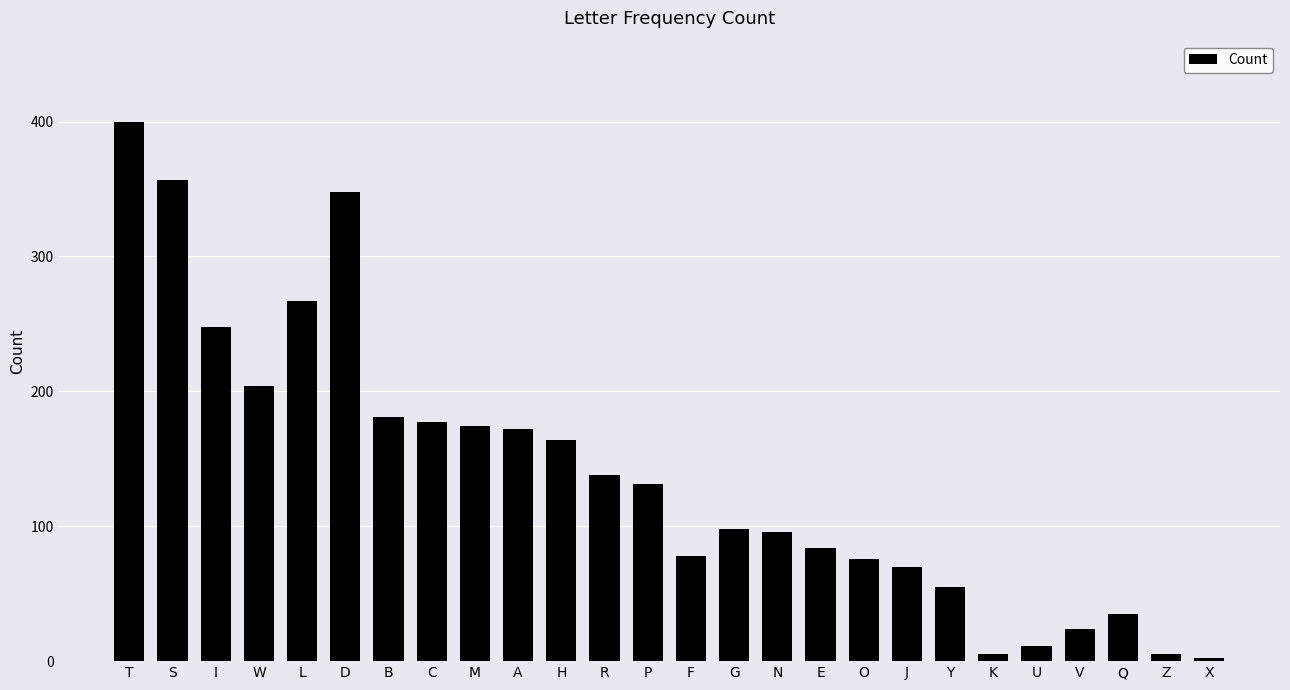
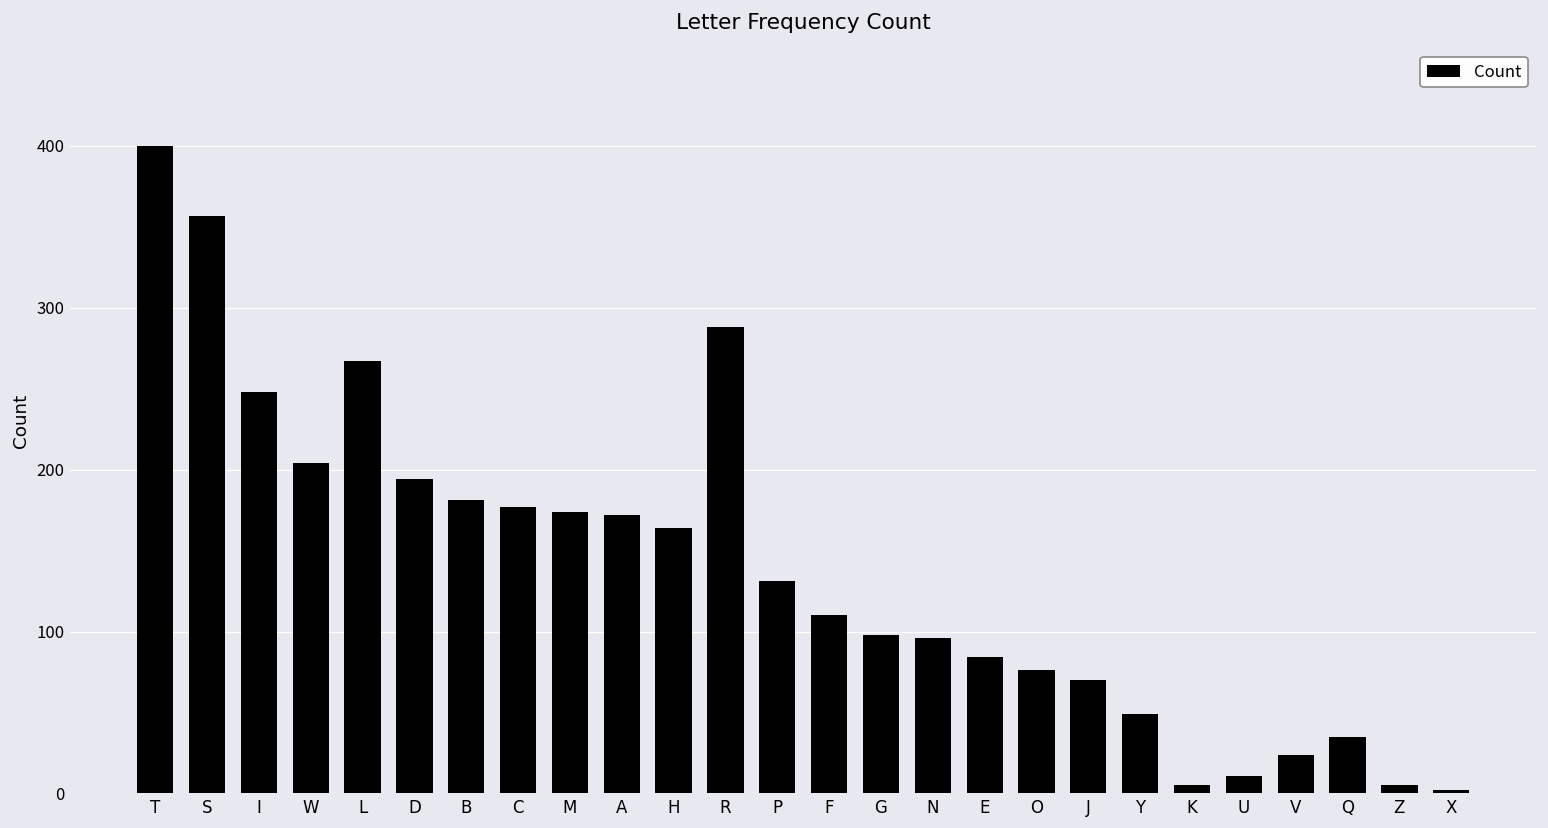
D: 348 -> 194
R: 138 -> 288
F: 78 -> 110
Y: 55 -> 49
